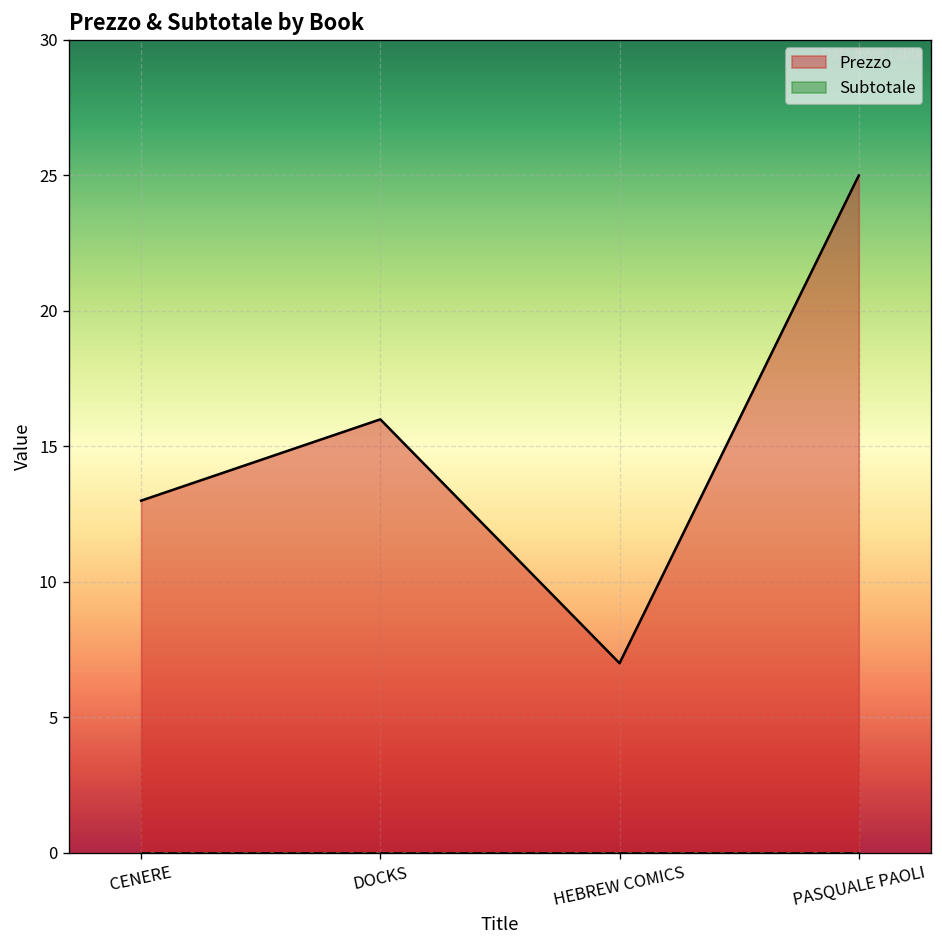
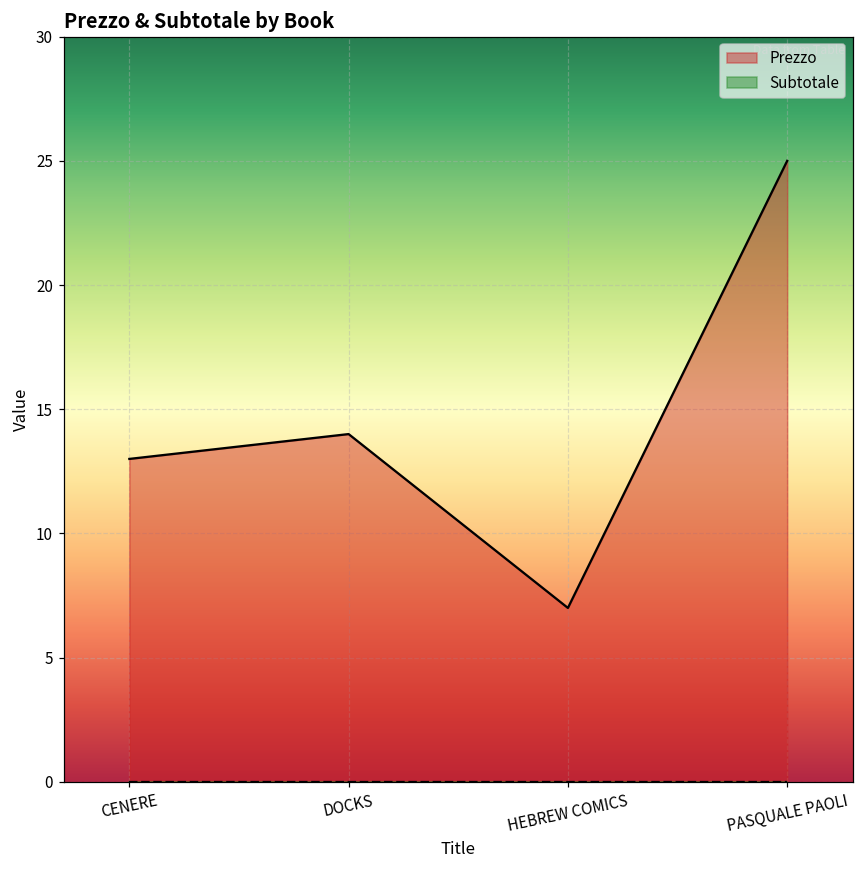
Prezzo, DOCKS: 16 -> 14
